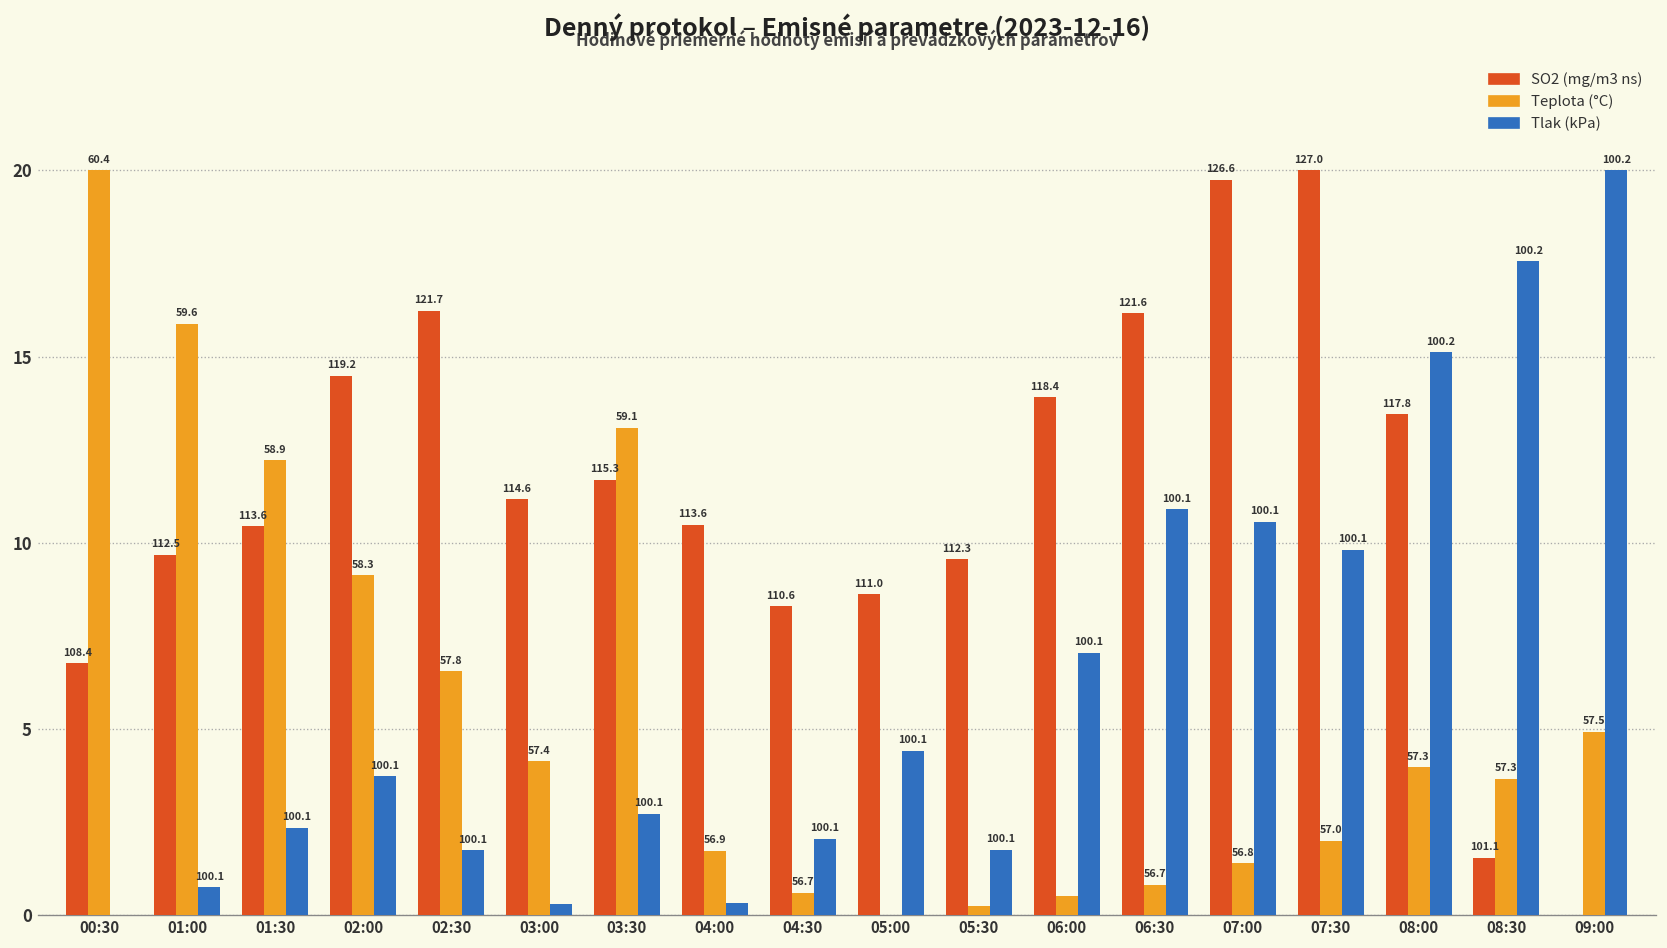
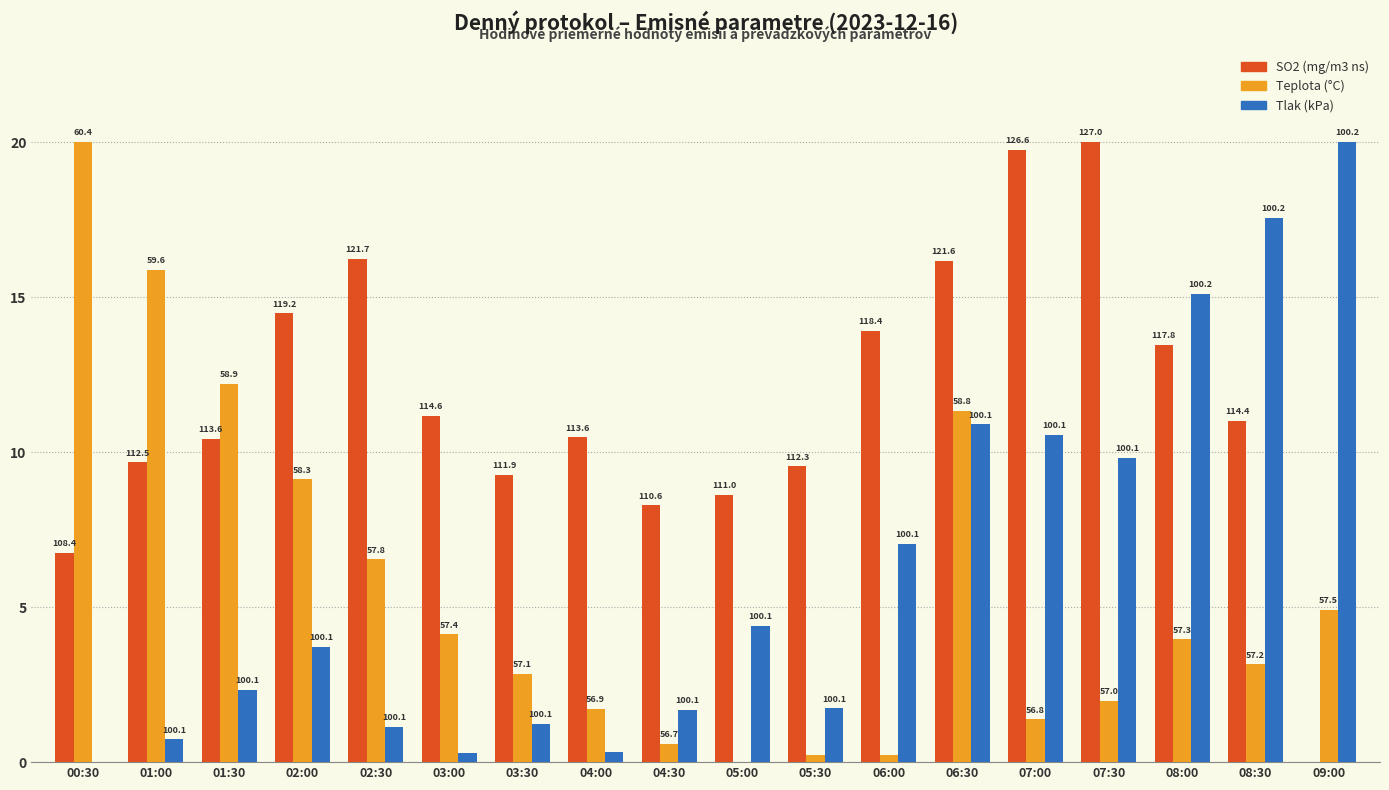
Tlak (kPa), 02:30: 1.7 -> 1.1
SO2 (mg/m3 ns), 03:30: 115.3 -> 111.9
Teplota (°C), 03:30: 59.1 -> 57.1
Tlak (kPa), 03:30: 2.7 -> 1.2
Tlak (kPa), 04:30: 2.0 -> 1.7
Teplota (°C), 06:00: 0.5 -> 0.2
Teplota (°C), 06:30: 56.7 -> 58.8
SO2 (mg/m3 ns), 08:30: 101.1 -> 114.4
Teplota (°C), 08:30: 57.3 -> 57.2
